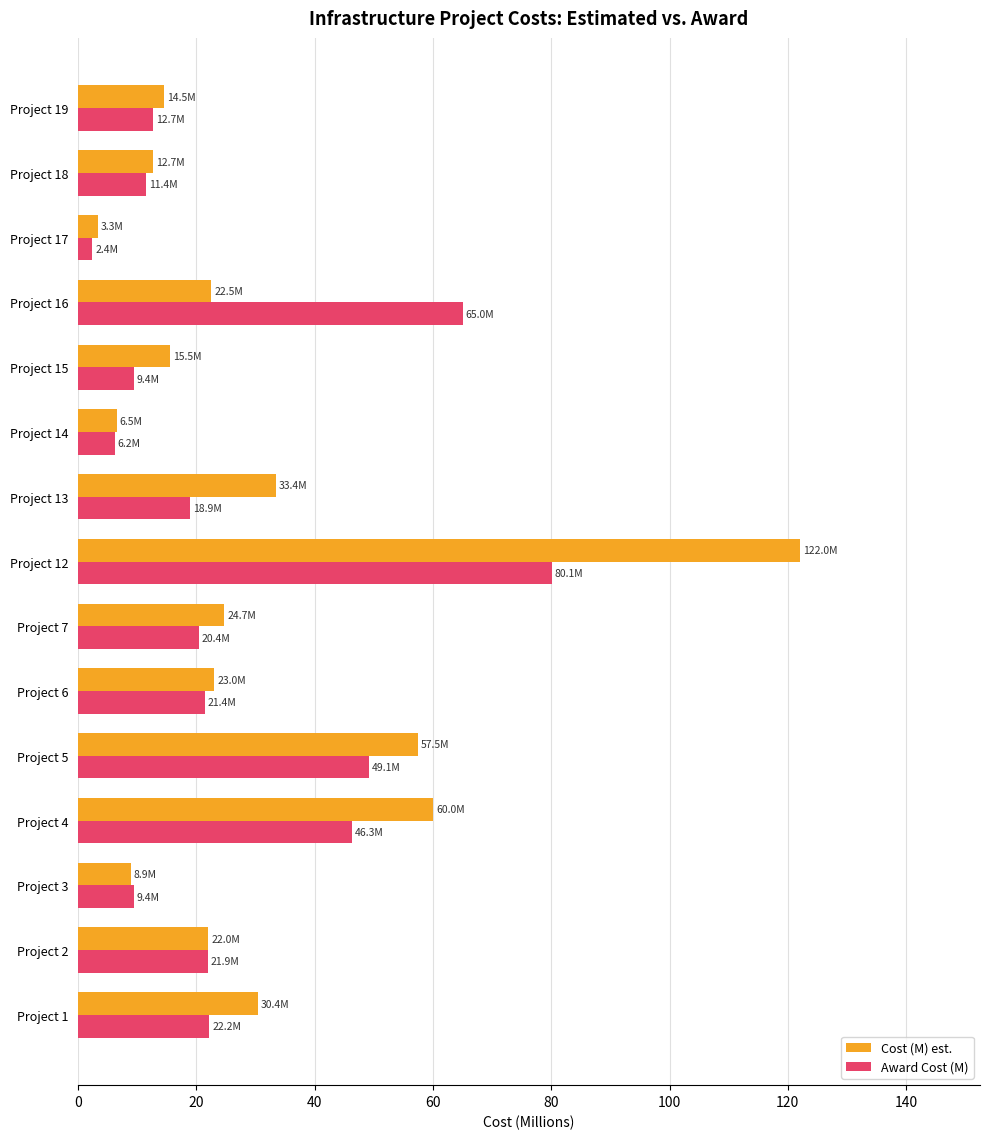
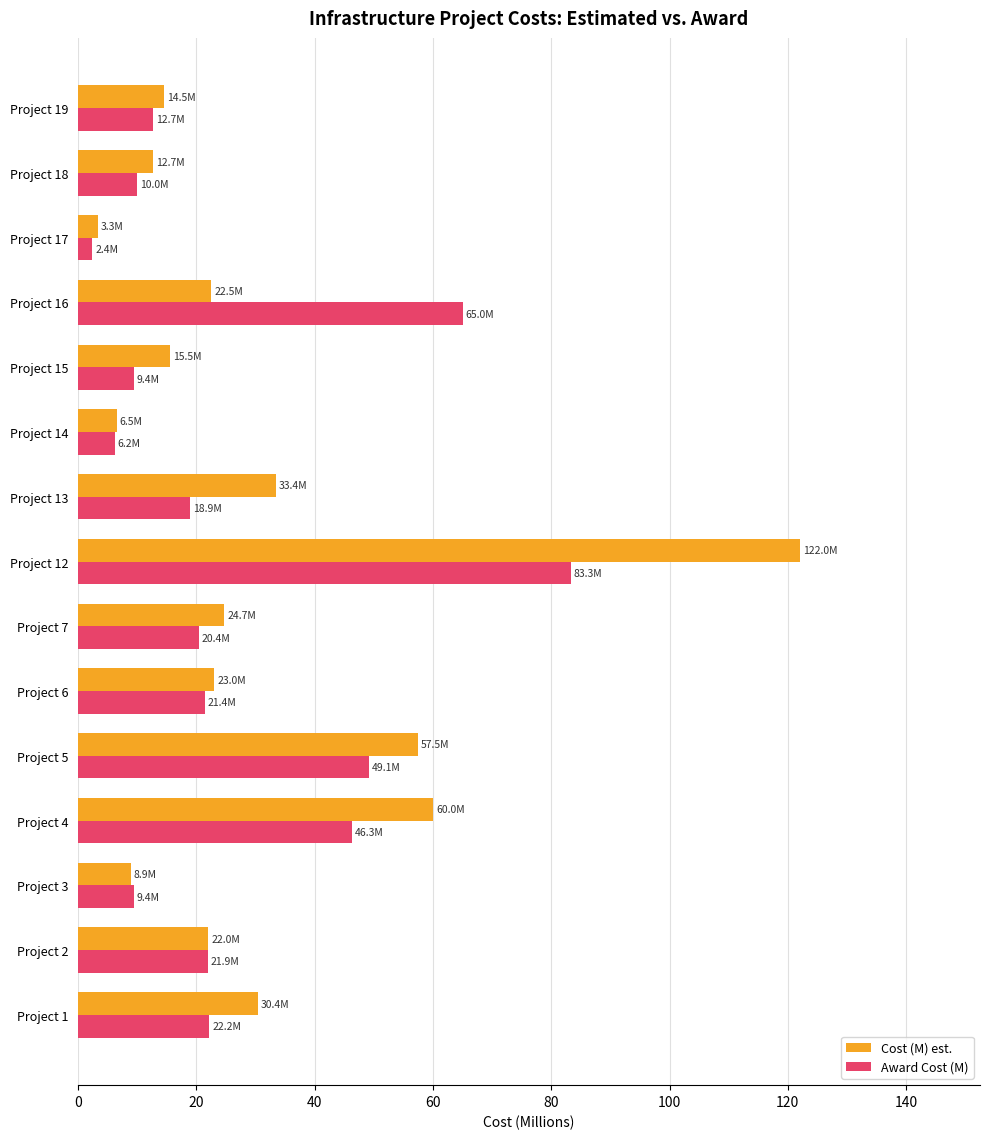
Award Cost (M), Project 18: 11.4M -> 10.0M
Award Cost (M), Project 12: 80.1M -> 83.3M
